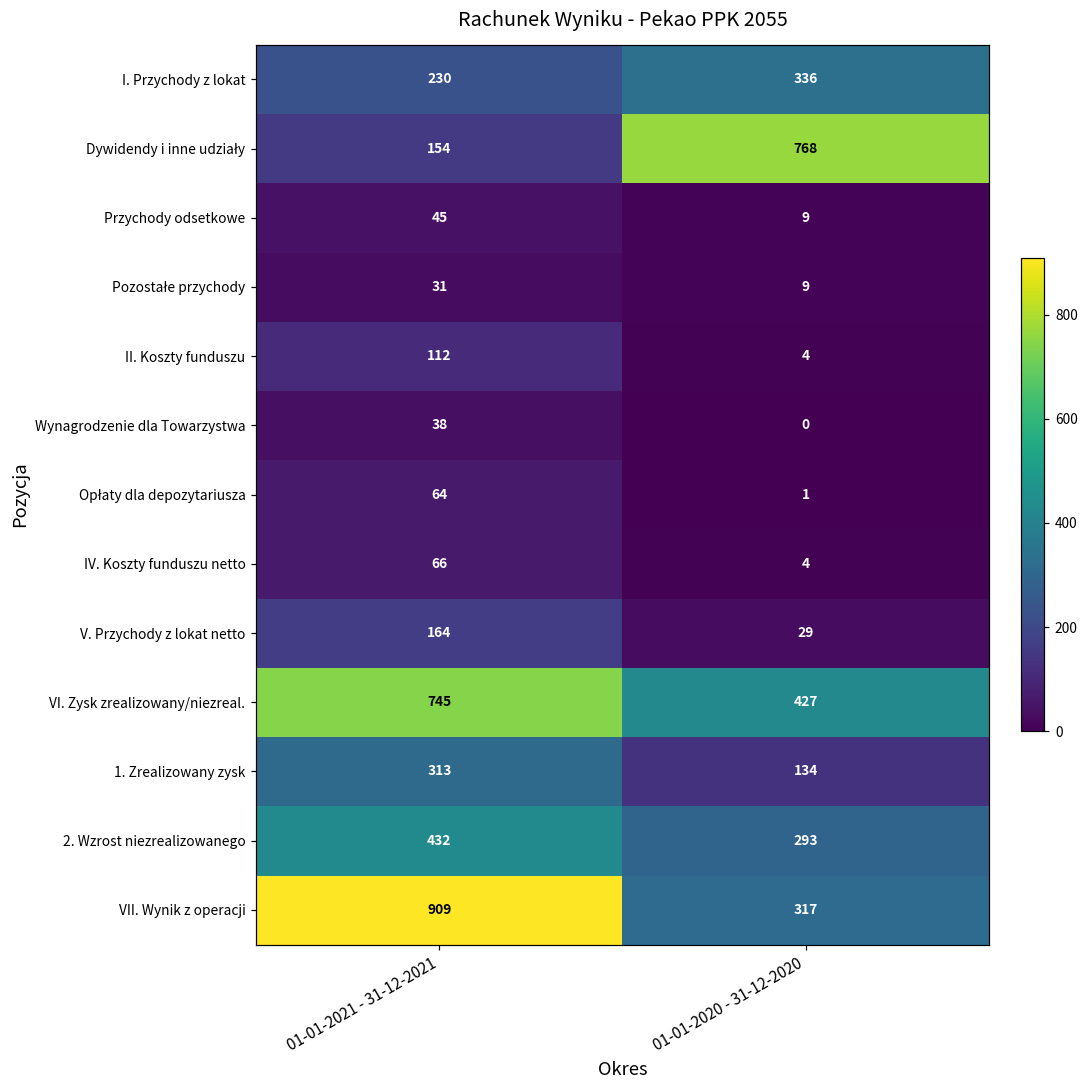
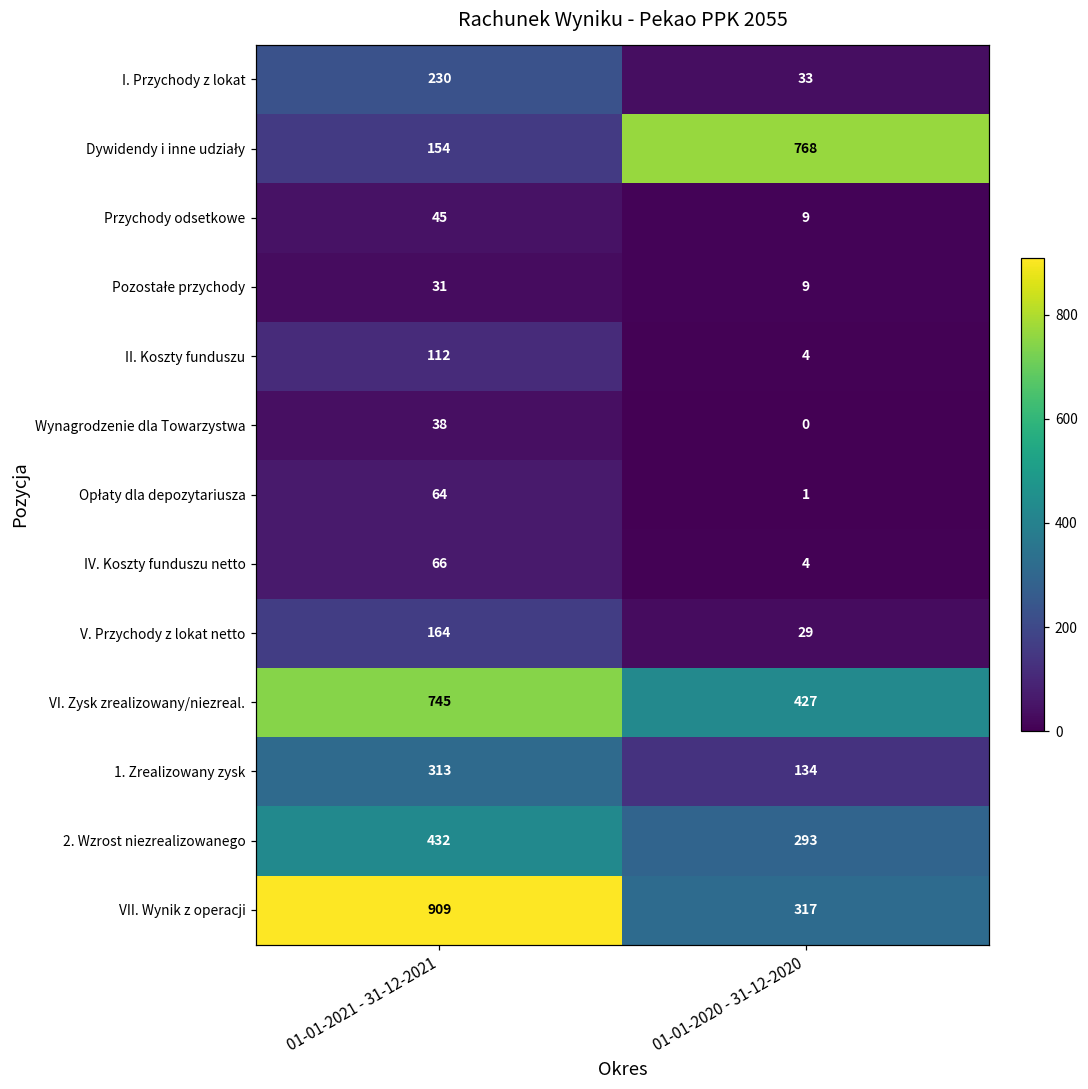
I. Przychody z lokat, 01-01-2020 - 31-12-2020: 336 -> 33
